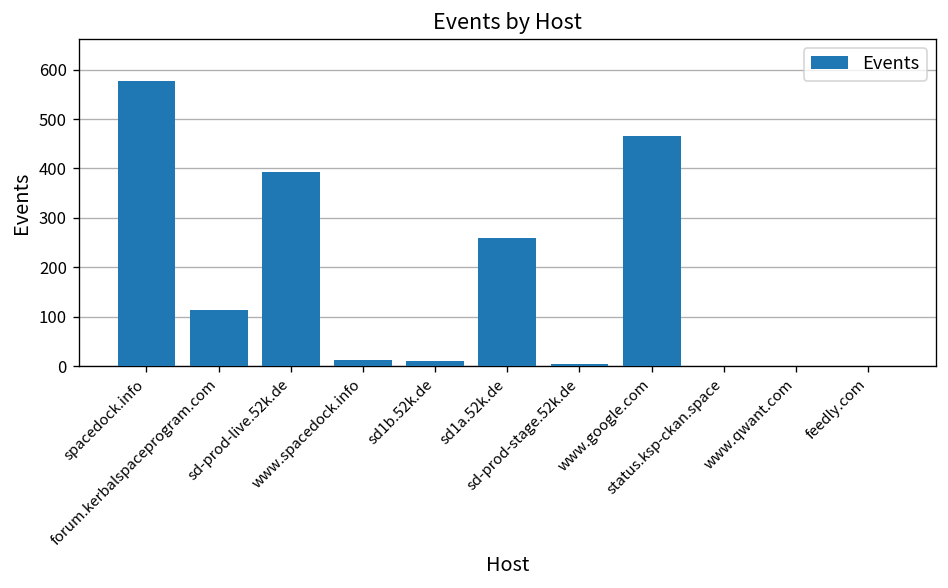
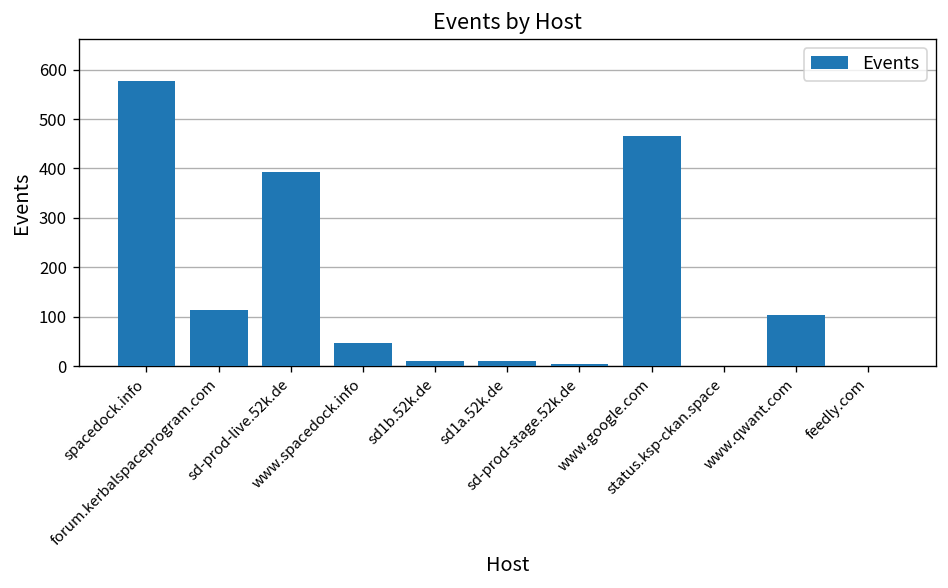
www.spacedock.info: 10 -> 50
sd1a.52k.de: 260 -> 10
www.qwant.com: 0 -> 100
